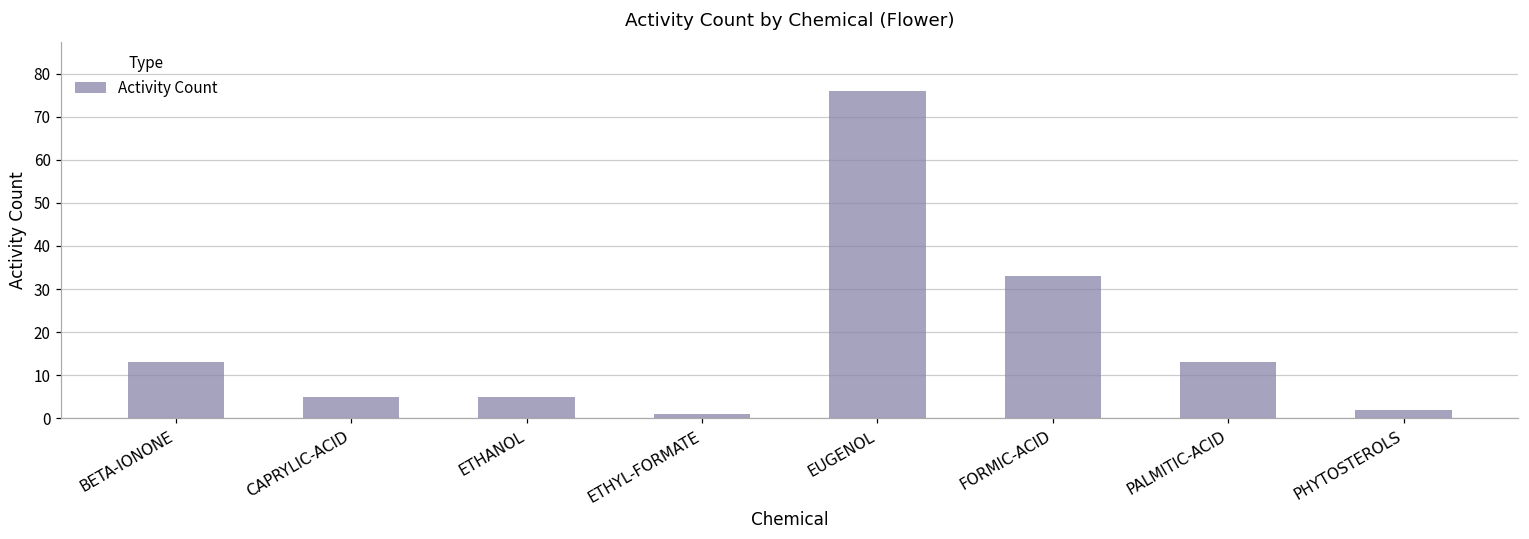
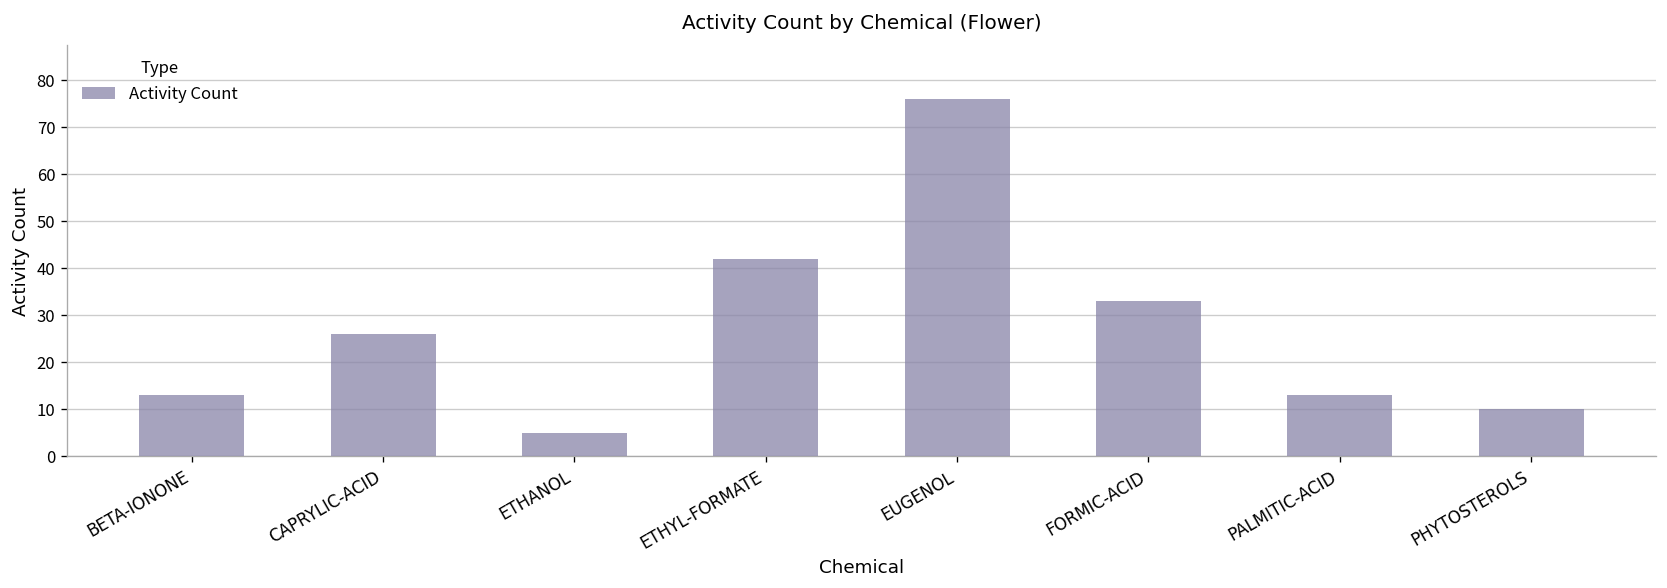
CAPRYLIC-ACID: 5 -> 26
ETHYL-FORMATE: 1 -> 42
PHYTOSTEROLS: 2 -> 10
